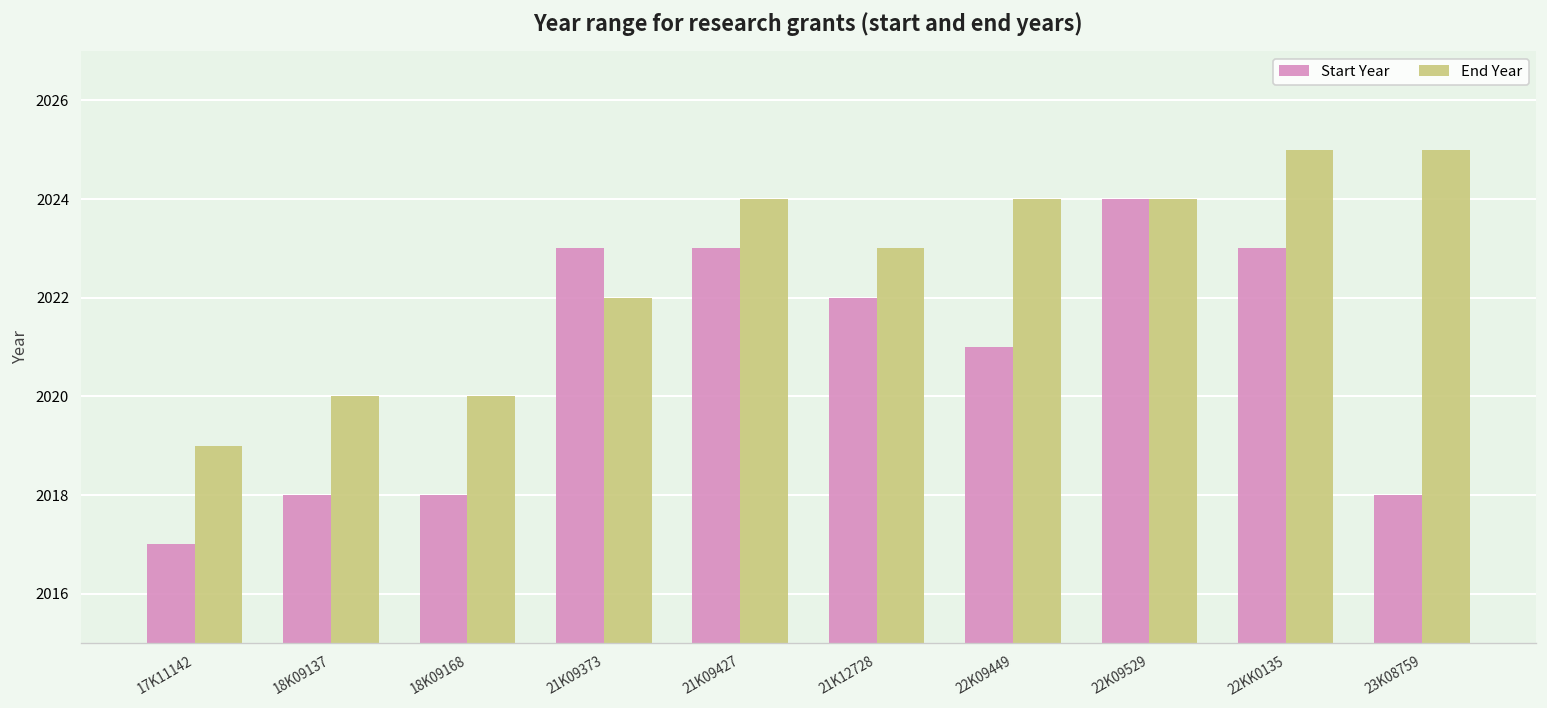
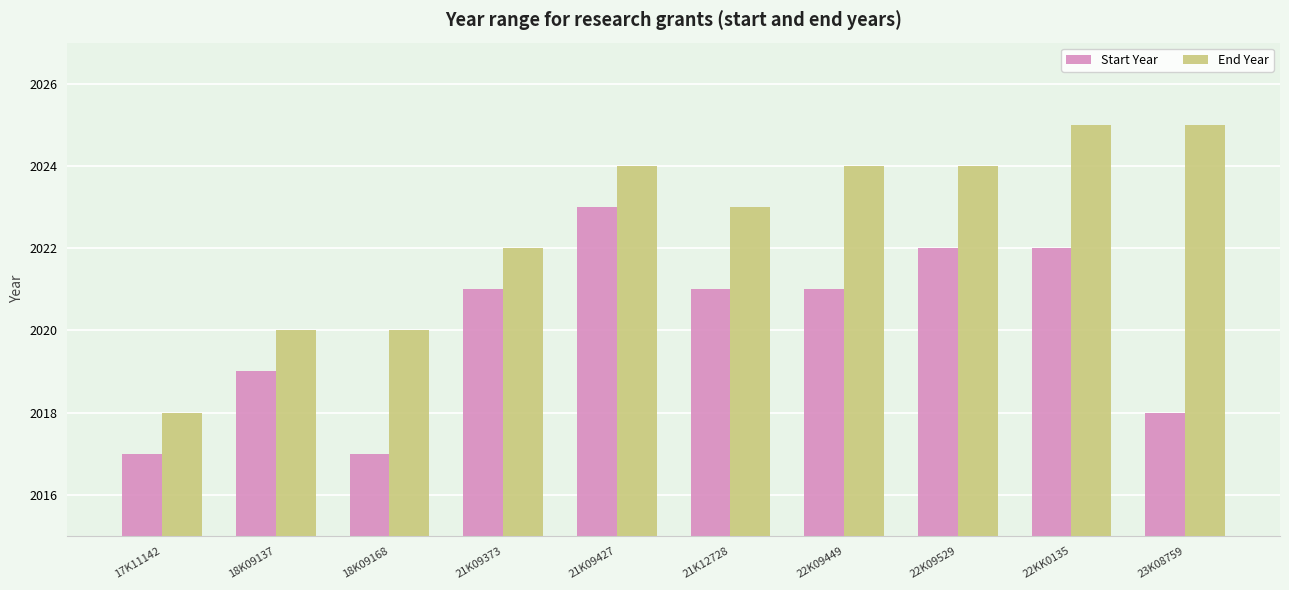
End Year, 17K11142: 2019 -> 2018
Start Year, 18K09137: 2018 -> 2019
Start Year, 18K09168: 2018 -> 2017
Start Year, 21K09373: 2023 -> 2021
Start Year, 21K12728: 2022 -> 2021
Start Year, 22K09529: 2024 -> 2022
Start Year, 22KK0135: 2023 -> 2022
